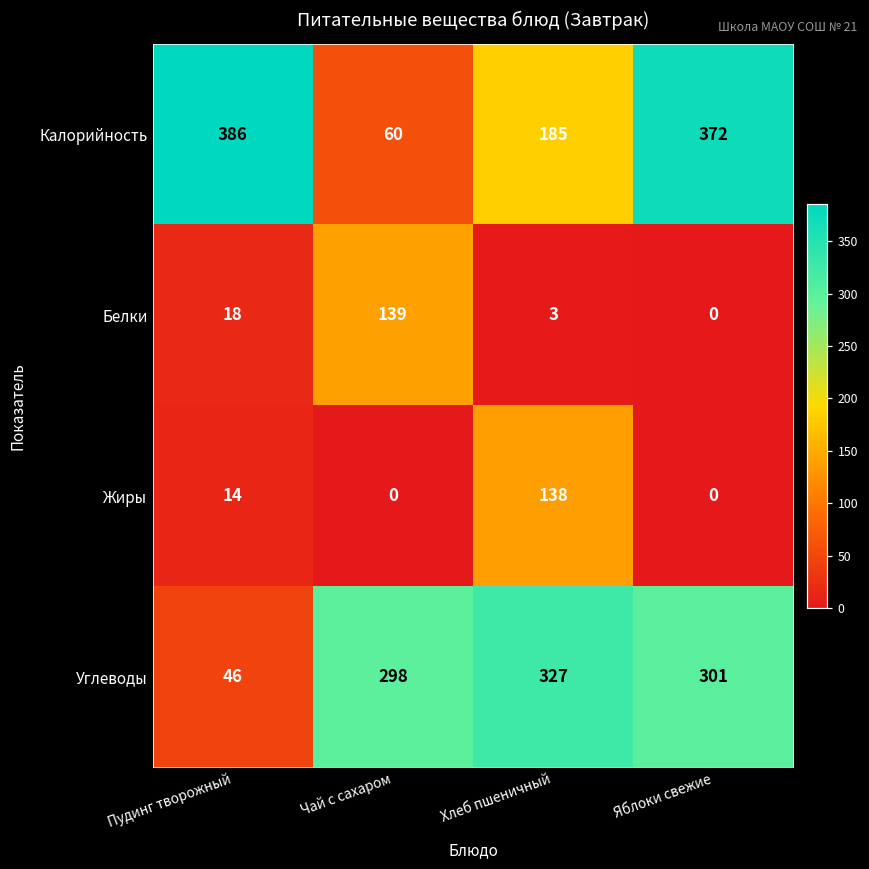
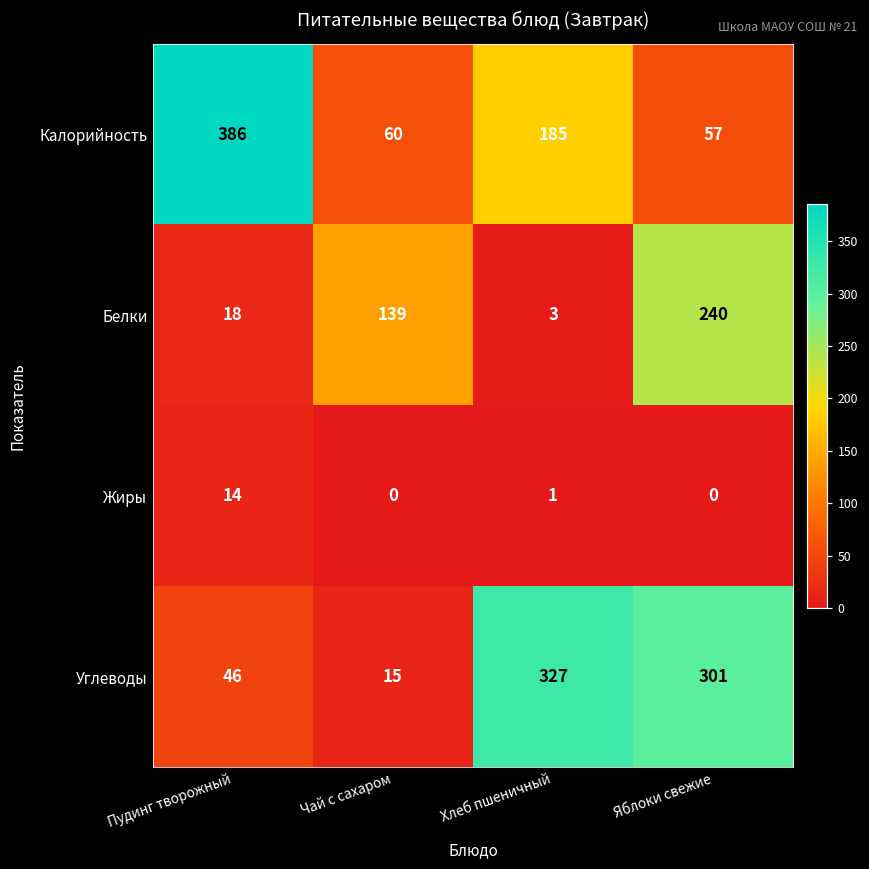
Калорийность, Яблоки свежие: 372 -> 57
Белки, Яблоки свежие: 0 -> 240
Жиры, Хлеб пшеничный: 138 -> 1
Углеводы, Чай с сахаром: 298 -> 15
